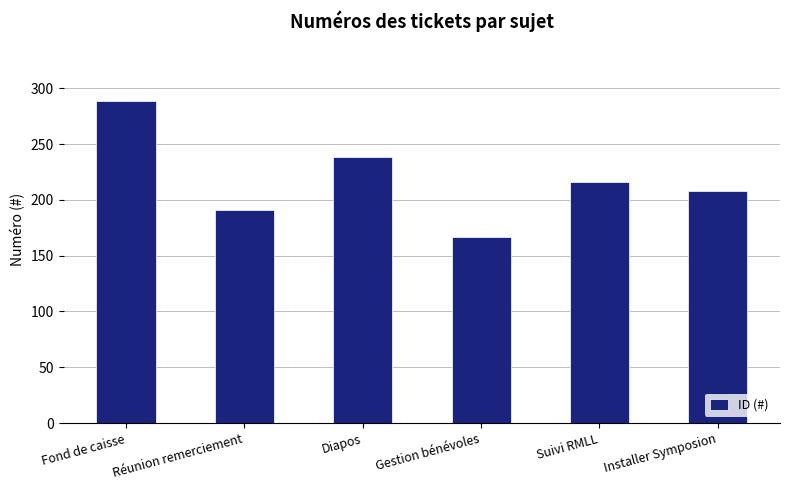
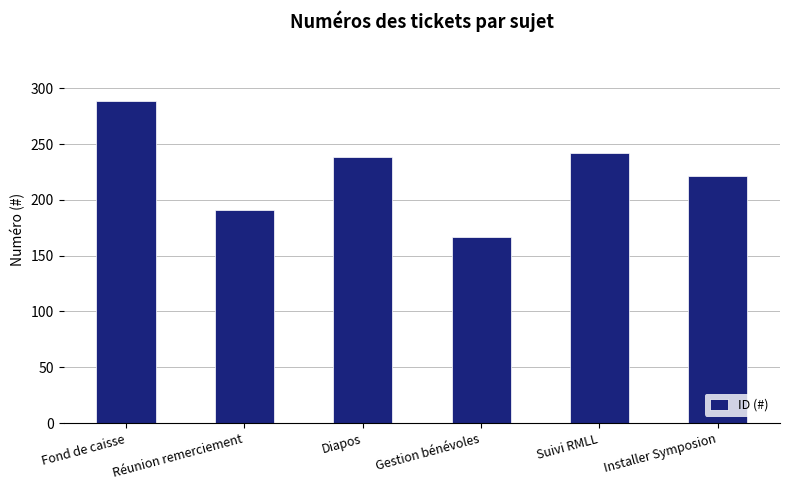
Suivi RMLL: 216 -> 242
Installer Symposion: 208 -> 221
